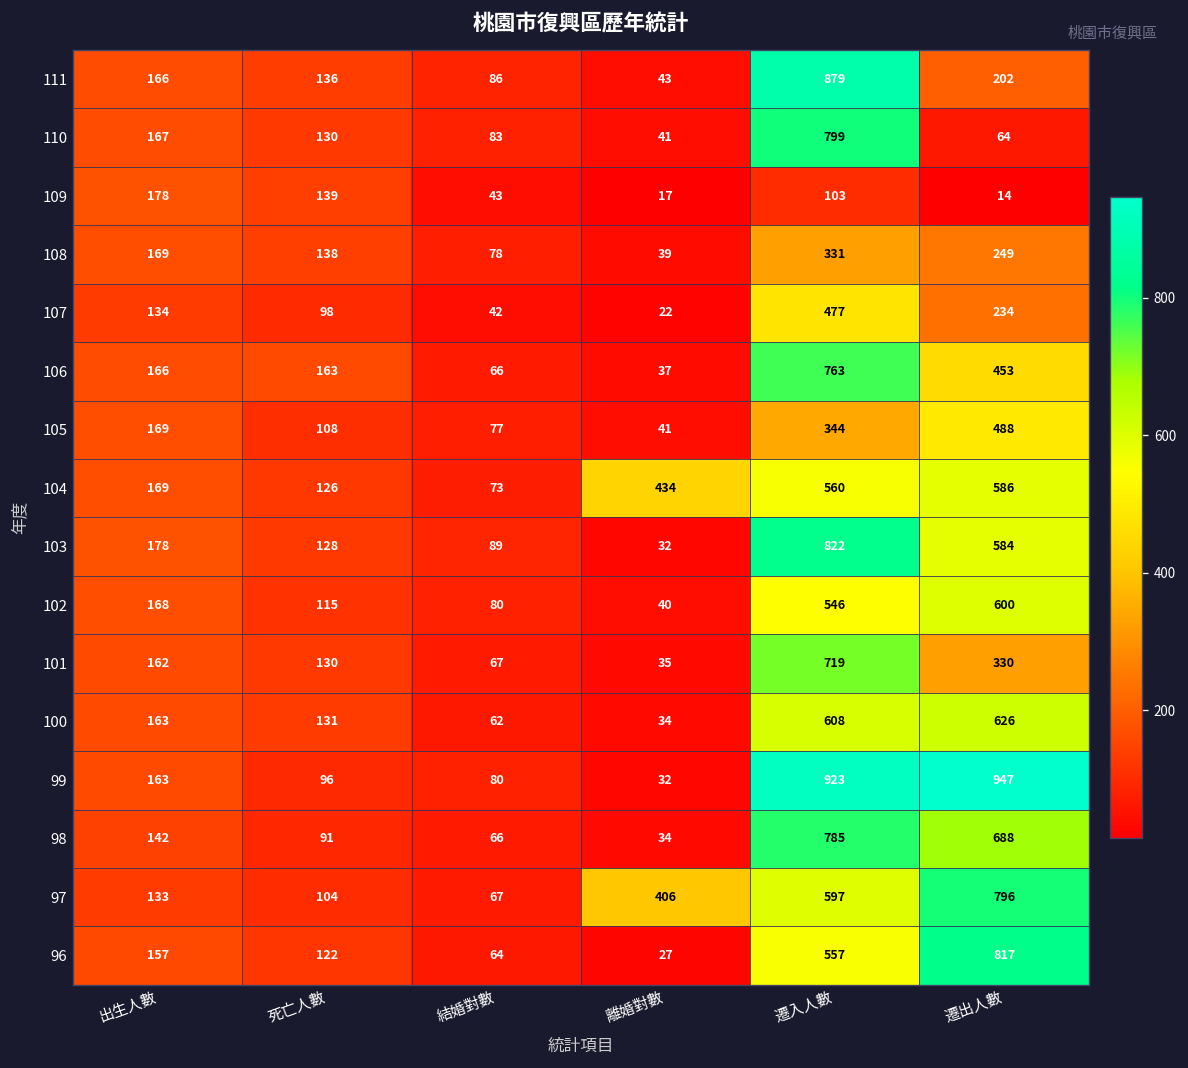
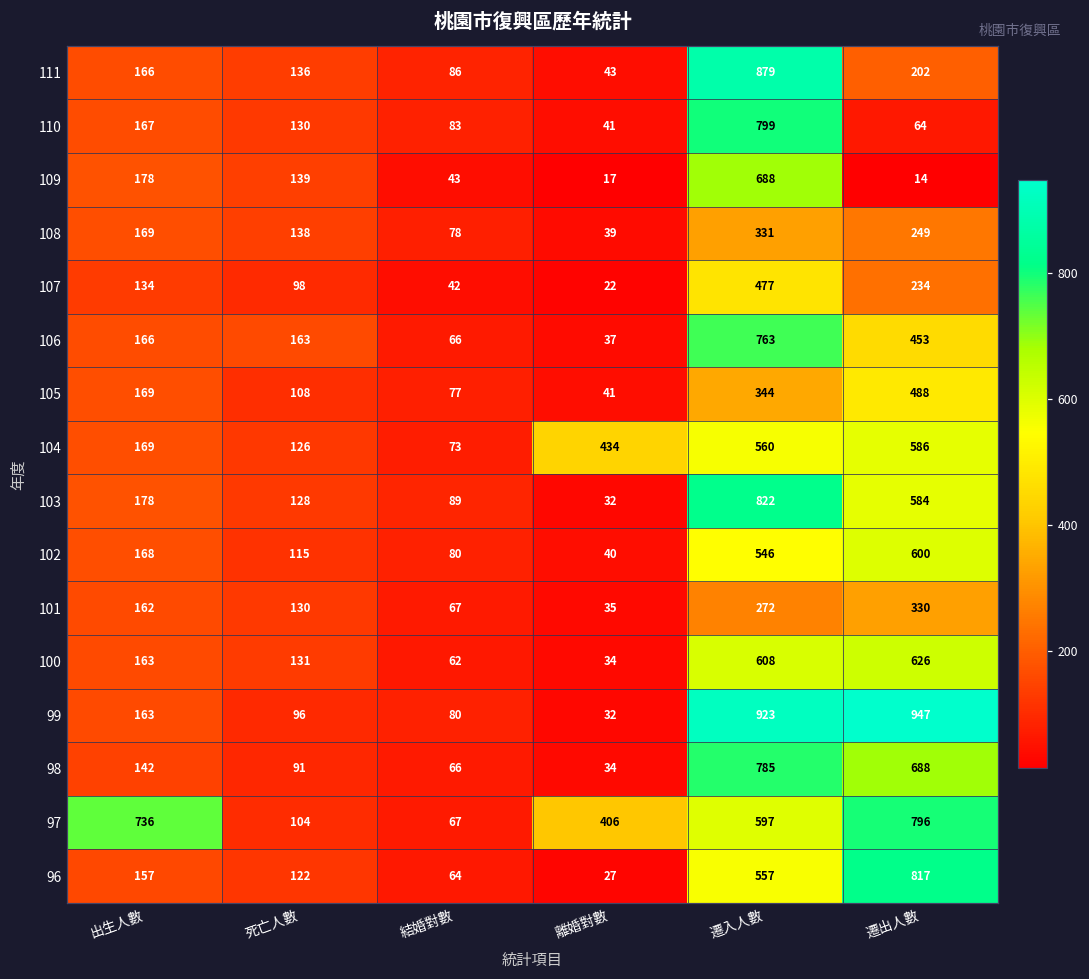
109, 遷入人數: 103 -> 688
101, 遷入人數: 719 -> 272
97, 出生人數: 133 -> 736
